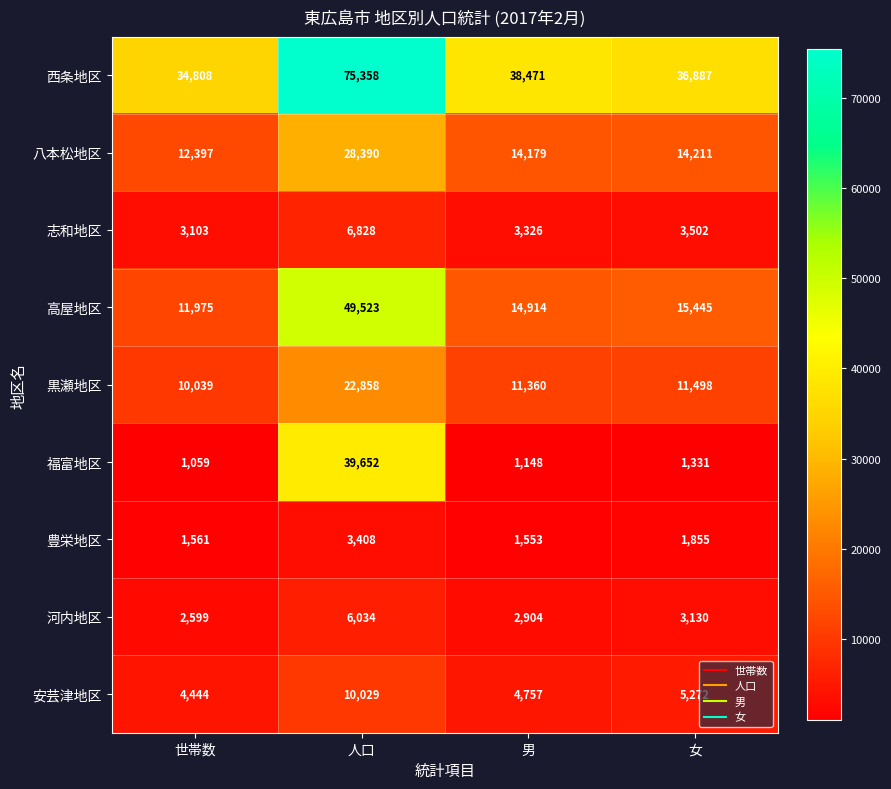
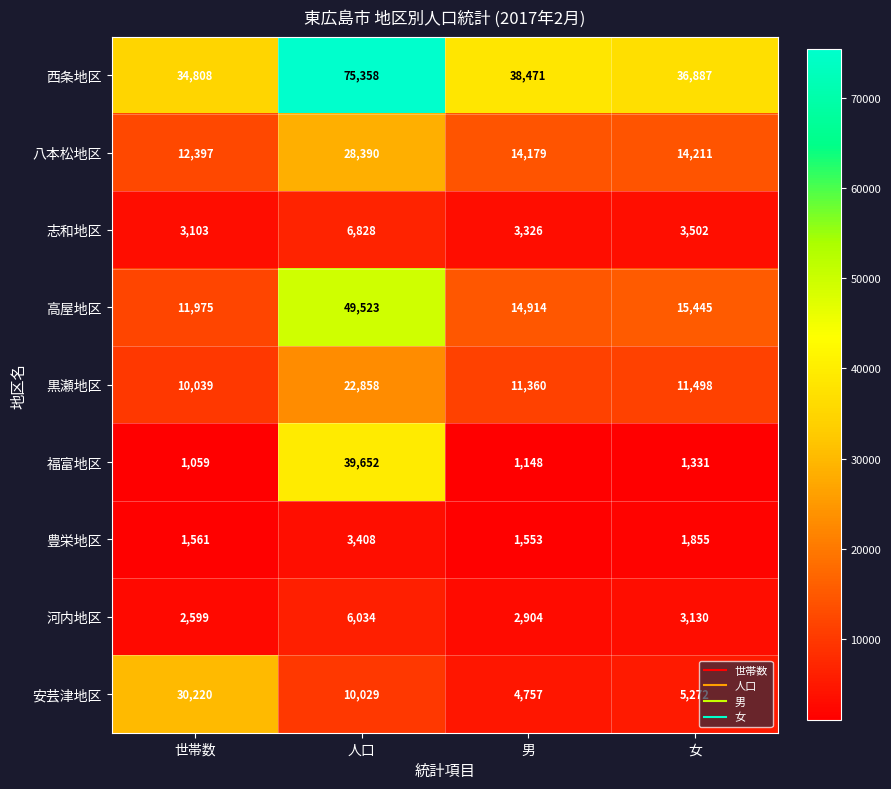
安芸津地区, 世帯数: 4,444 -> 30,220
